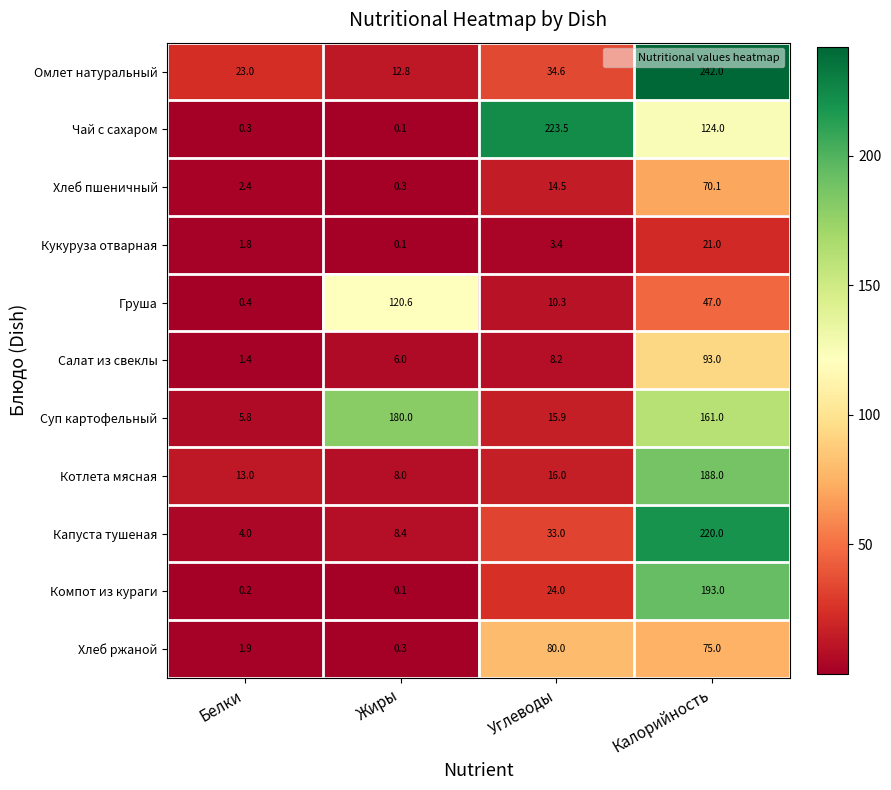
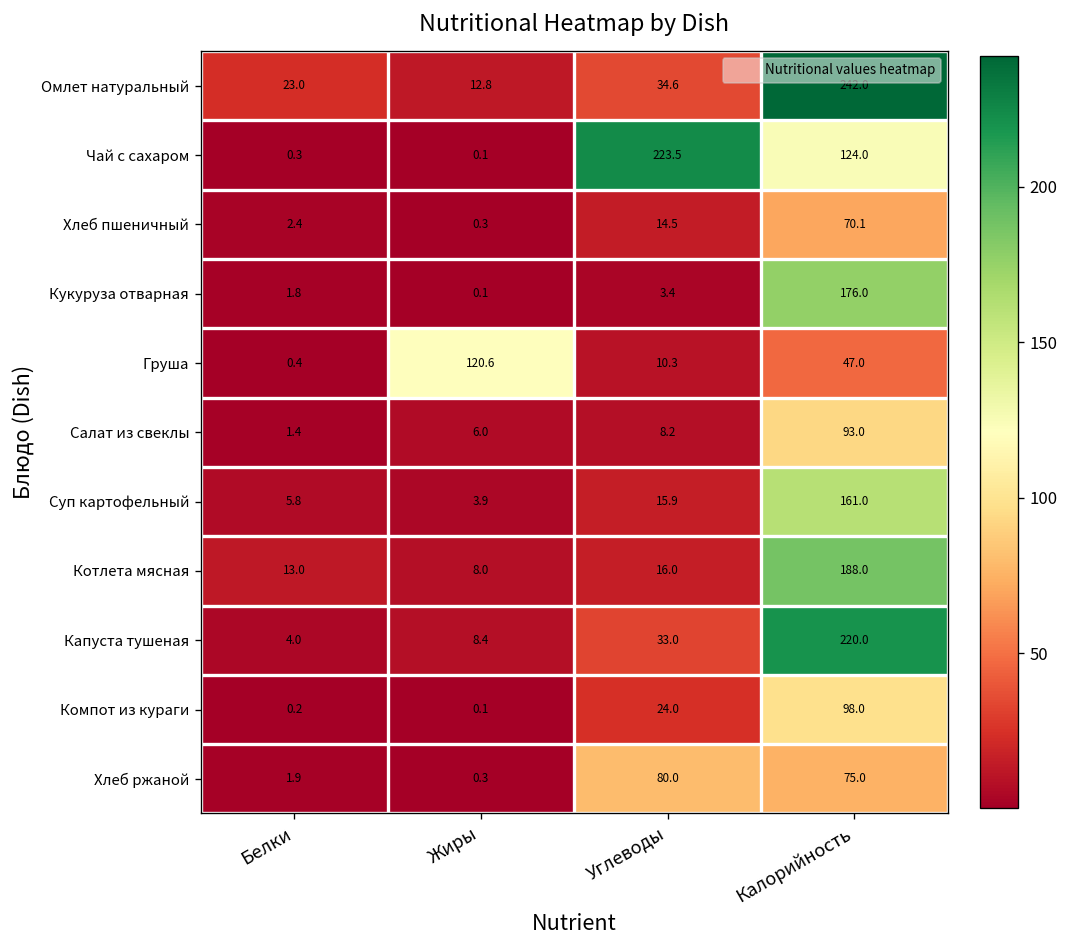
Кукуруза отварная, Калорийность: 21.0 -> 176.0
Суп картофельный, Жиры: 180.0 -> 3.9
Компот из кураги, Калорийность: 193.0 -> 98.0
